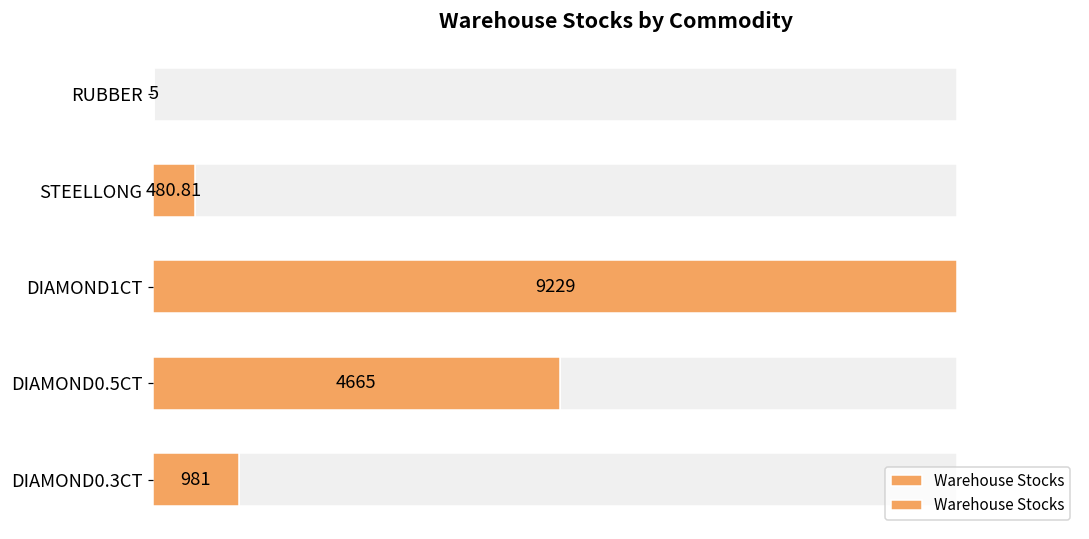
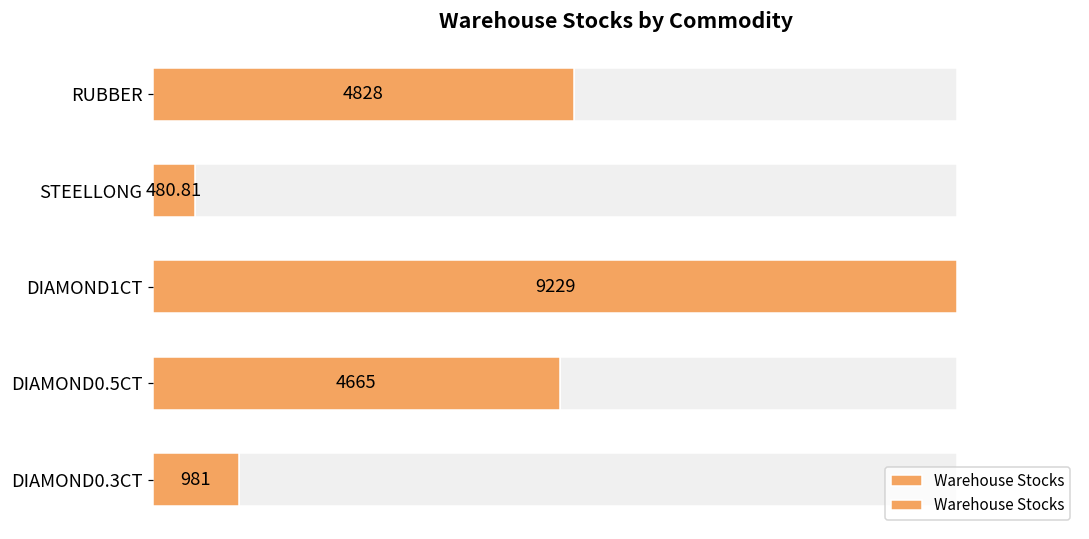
Warehouse Stocks, RUBBER: 5 -> 4828
